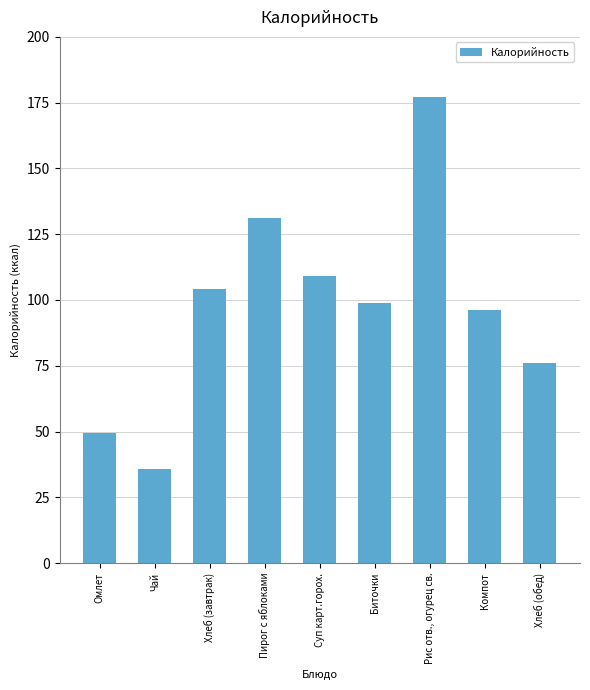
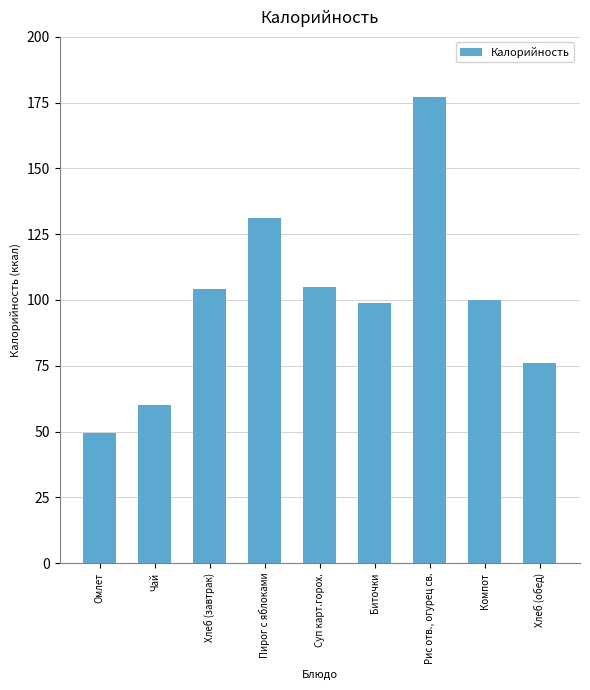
Чай: 36 -> 60
Суп карт.горох.: 109 -> 105
Компот: 96 -> 100
